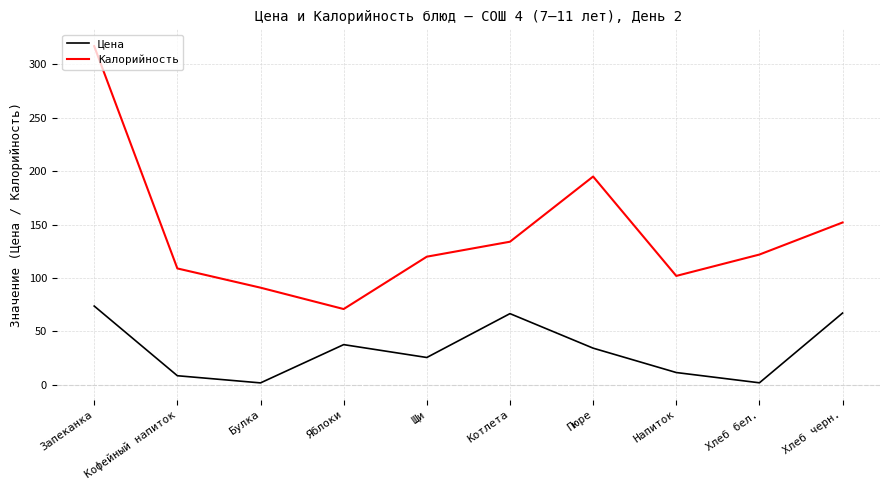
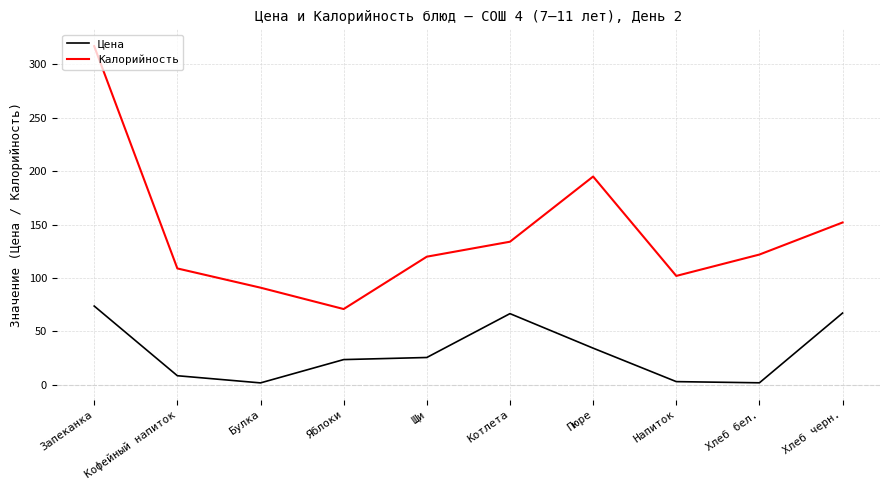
Цена, Яблоки: 38 -> 24
Цена, Напиток: 12 -> 3
